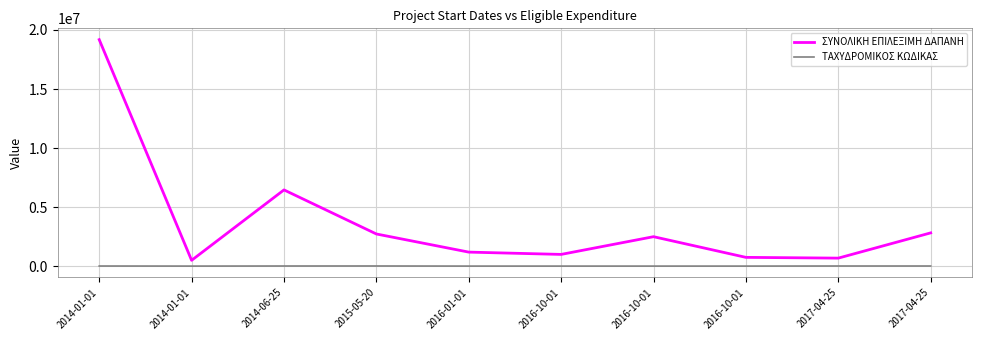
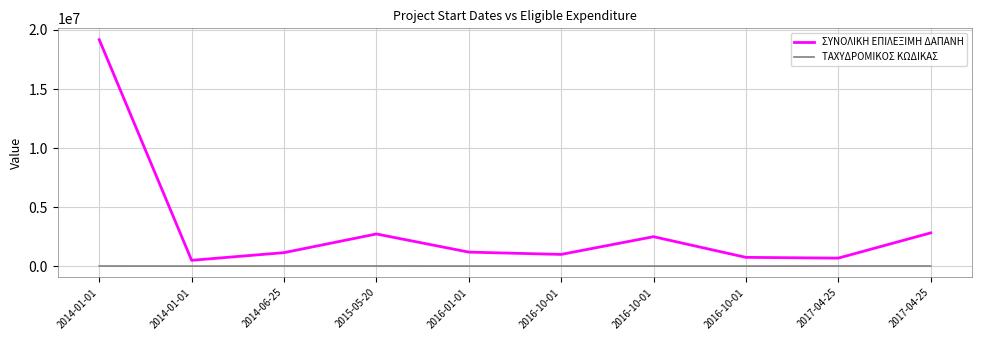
ΣΥΝΟΛΙΚΗ ΕΠΙΛΕΞΙΜΗ ΔΑΠΑΝΗ, 2014-06-25: 6500000 -> 1100000
